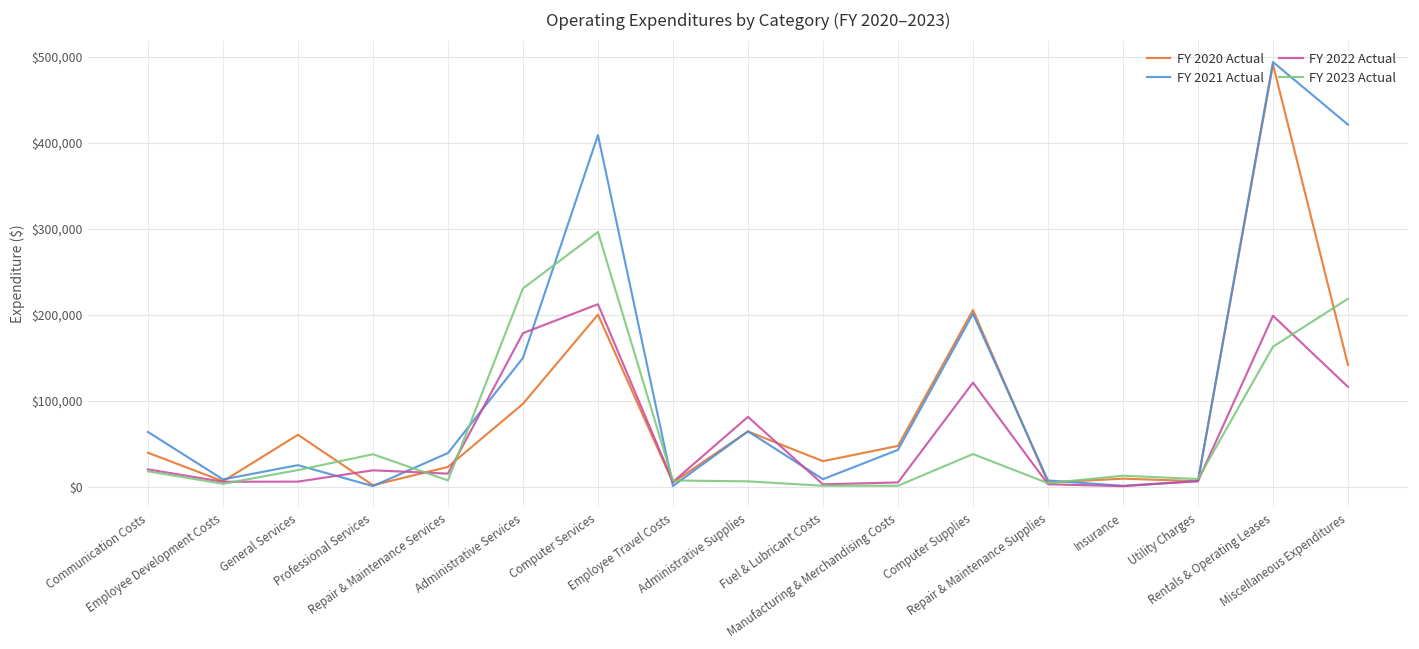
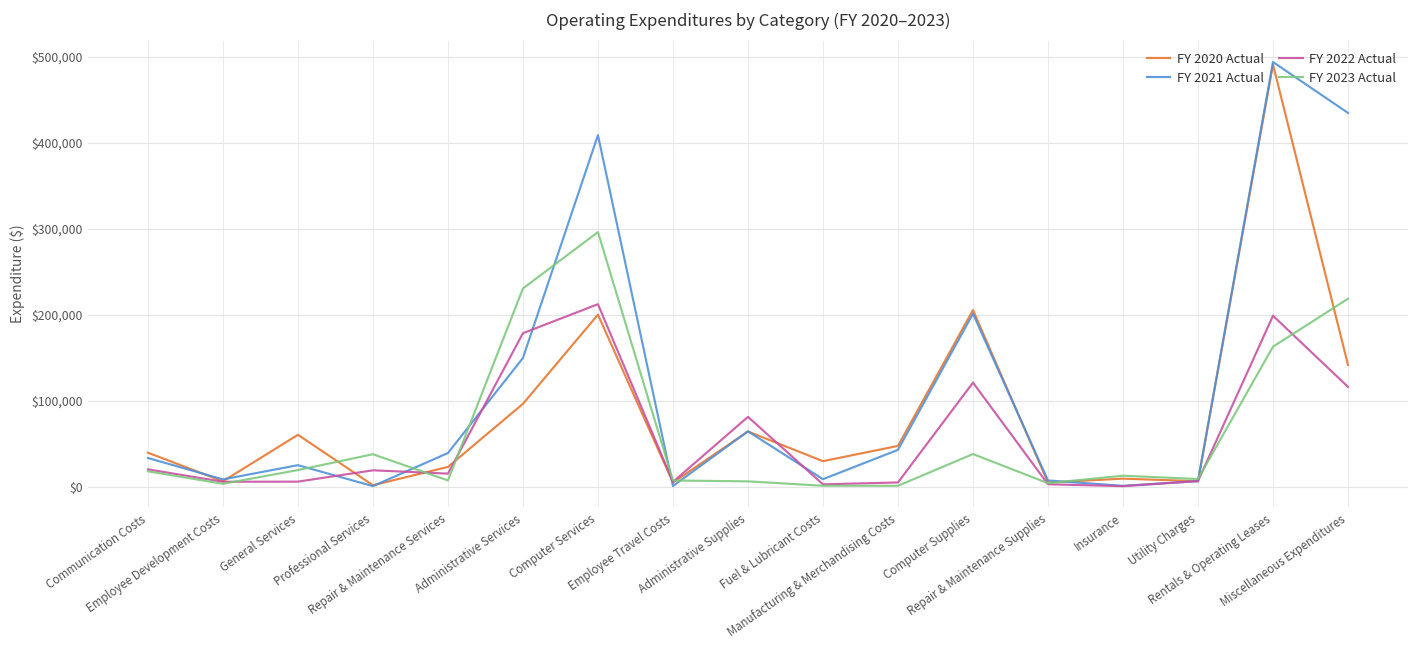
FY 2021 Actual, Communication Costs: $60,000 -> $30,000
FY 2021 Actual, Miscellaneous Expenditures: $420,000 -> $430,000
